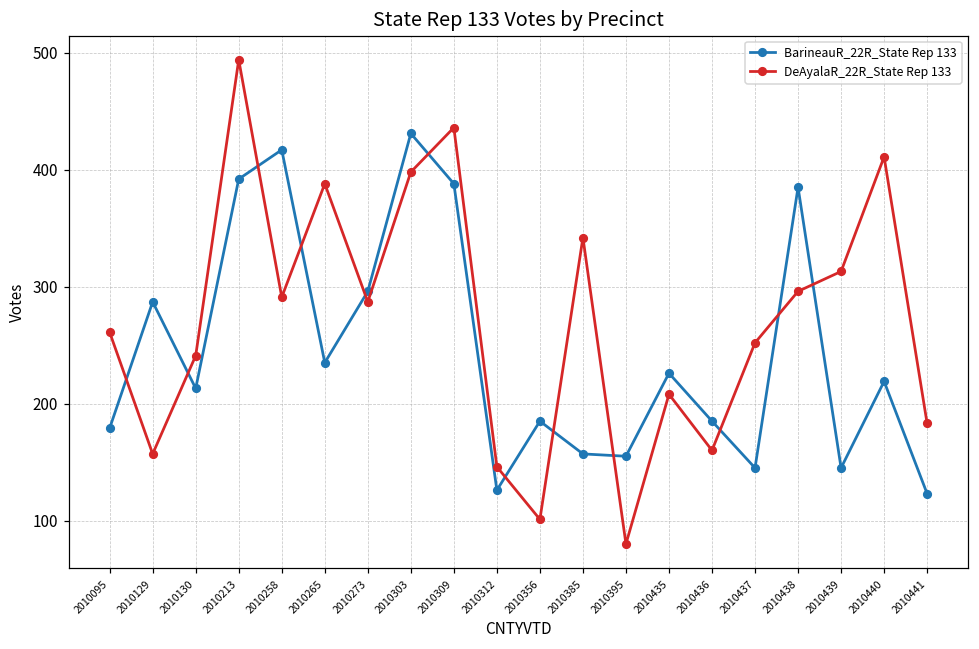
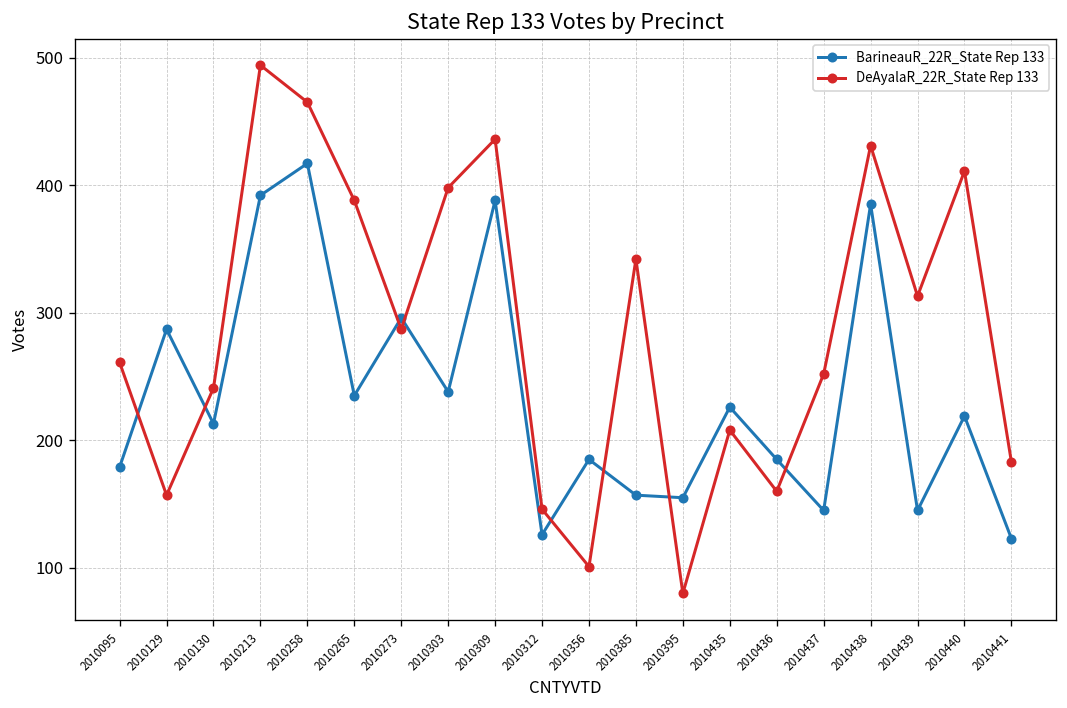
DeAyalaR_22R_State Rep 133, 2010258: 291 -> 465
BarineauR_22R_State Rep 133, 2010303: 431 -> 238
DeAyalaR_22R_State Rep 133, 2010438: 296 -> 431
